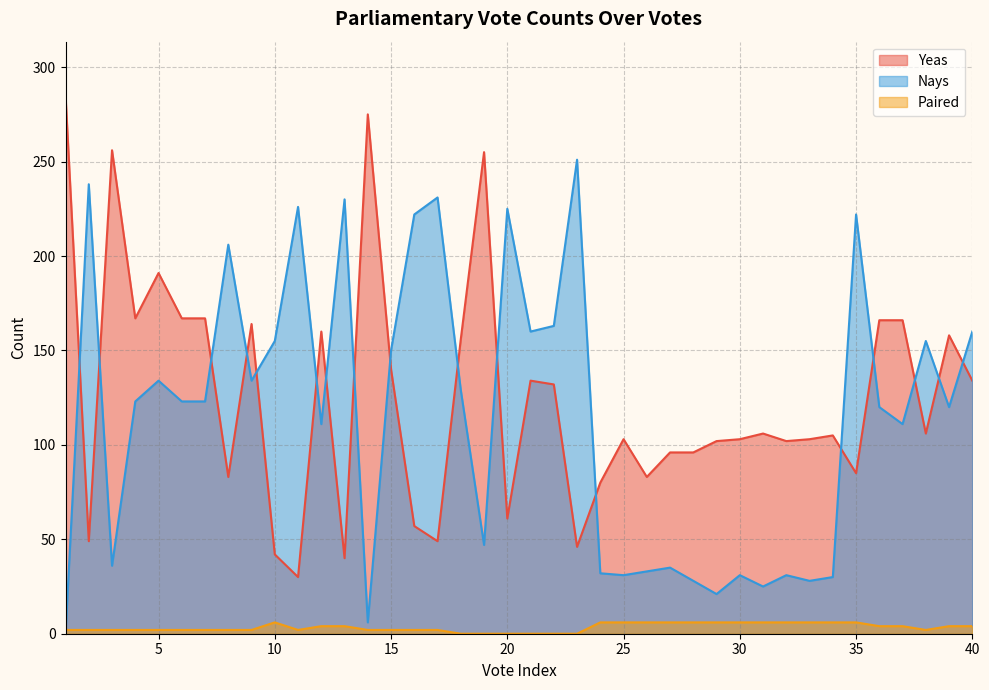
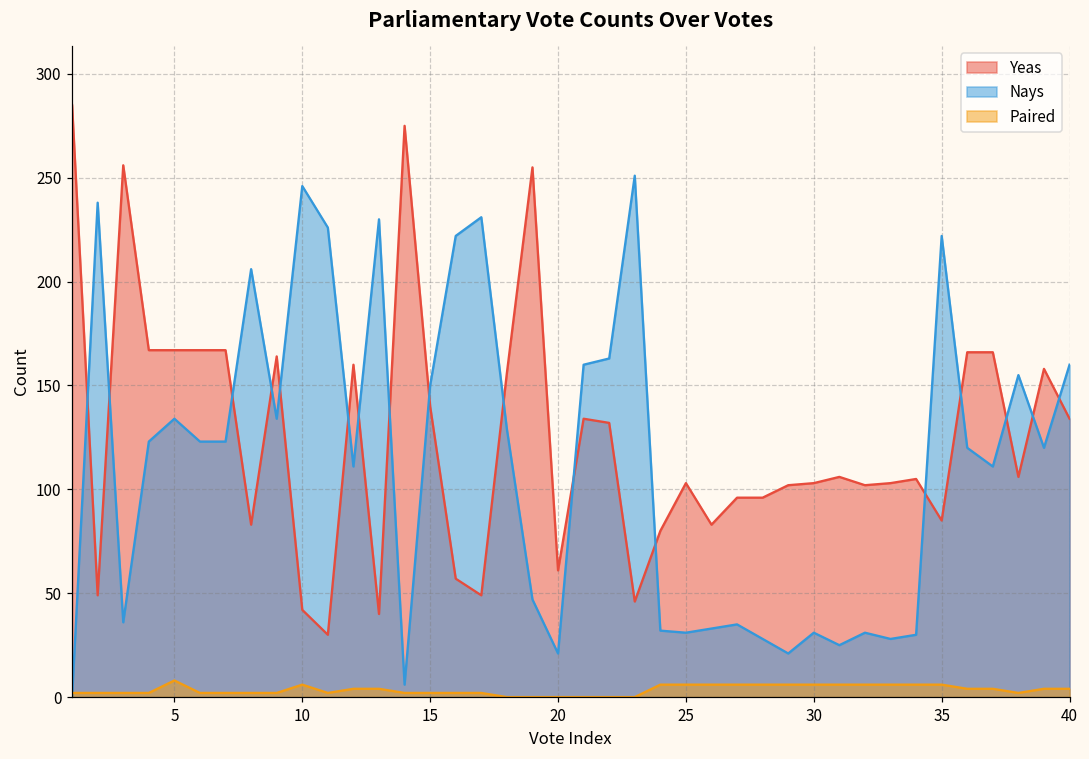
Yeas, 5: 191 -> 167
Paired, 5: 2 -> 8
Nays, 10: 155 -> 246
Nays, 20: 225 -> 21
